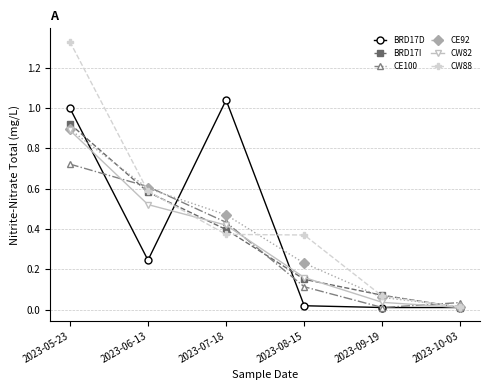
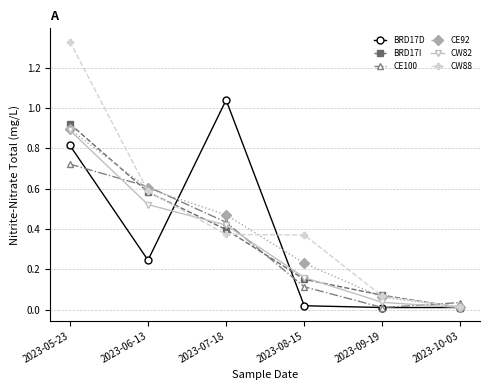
BRD17D, 2023-05-23: 1.00 -> 0.82
